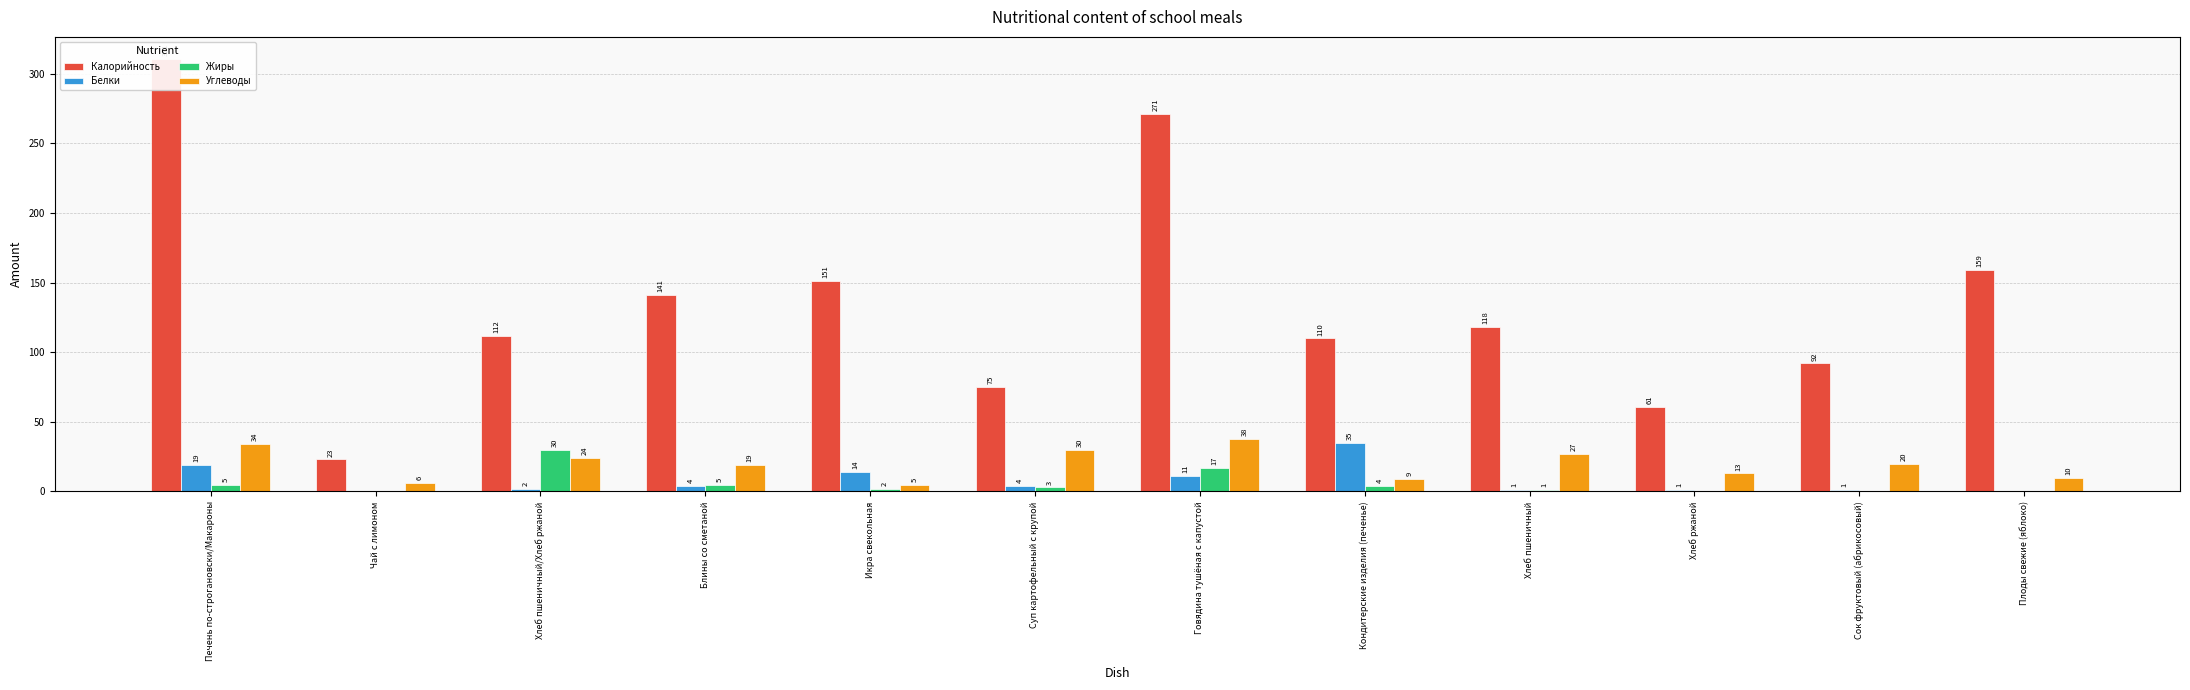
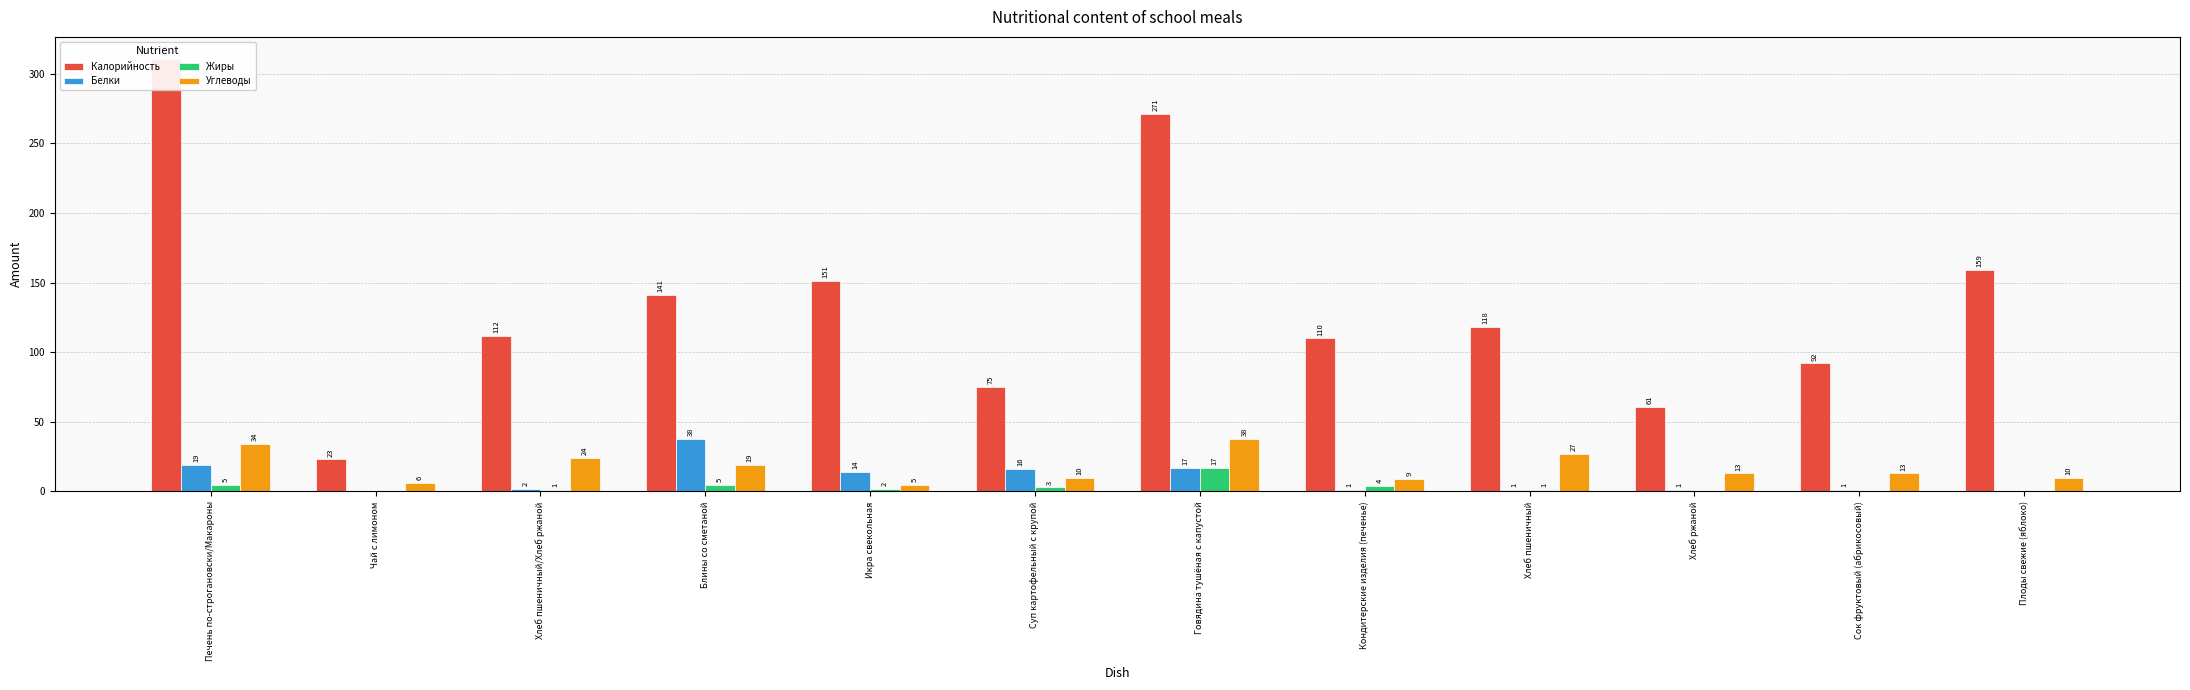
Жиры, Хлеб пшеничный/Хлеб ржаной: 30 -> 1
Белки, Блины со сметаной: 4 -> 38
Белки, Суп картофельный с крупой: 4 -> 16
Углеводы, Суп картофельный с крупой: 30 -> 10
Белки, Говядина тушёная с капустой: 11 -> 17
Белки, Кондитерские изделия (печенье): 35 -> 1
Углеводы, Сок фруктовый (абрикосовый): 20 -> 13
